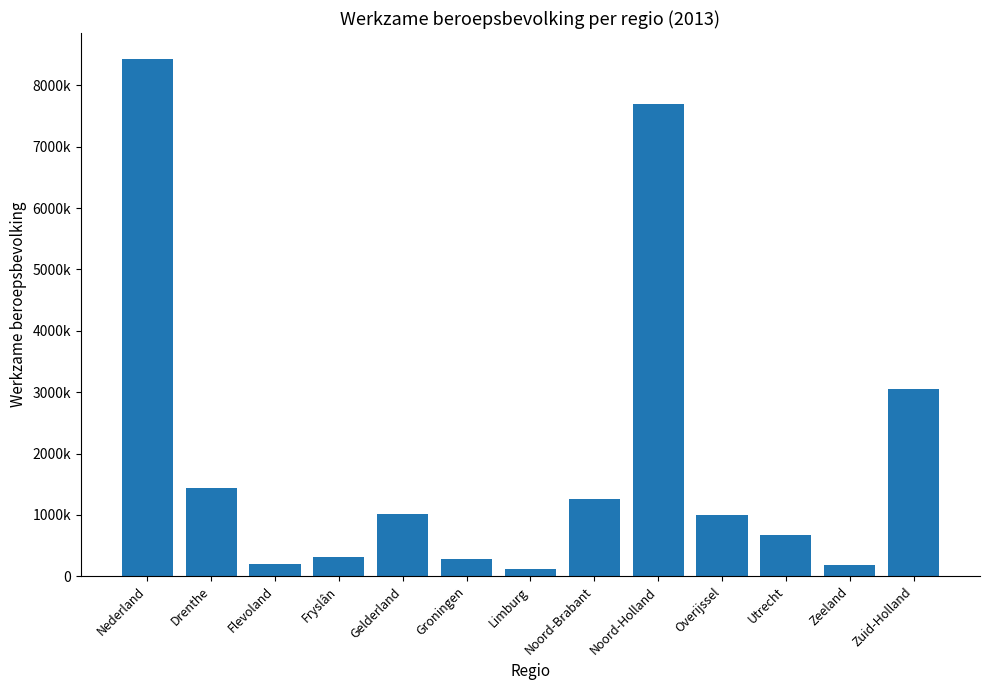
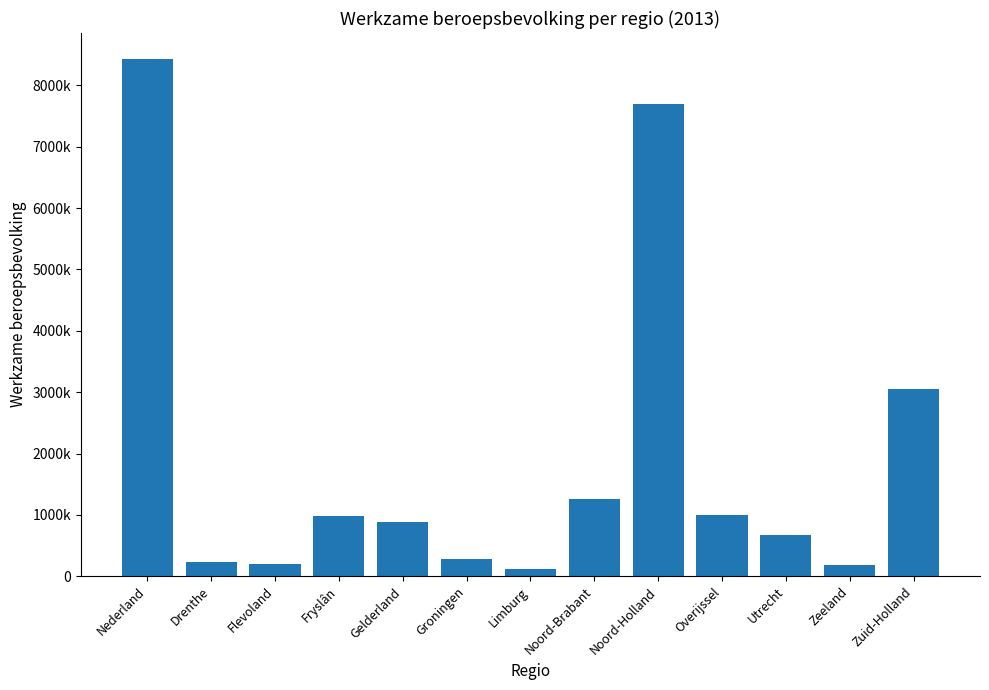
Drenthe: 1400000 -> 200000
Fryslân: 300000 -> 1000000
Gelderland: 1000000 -> 900000
